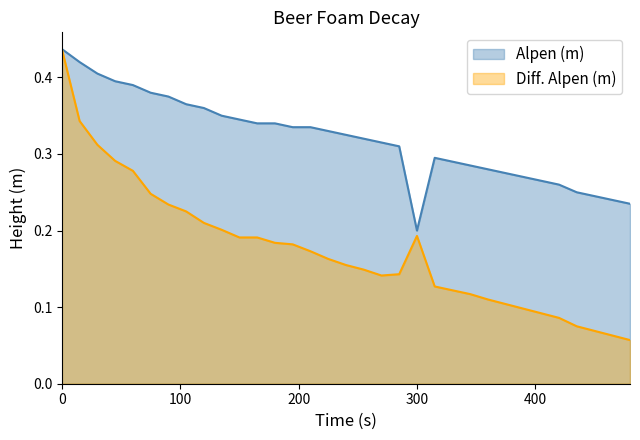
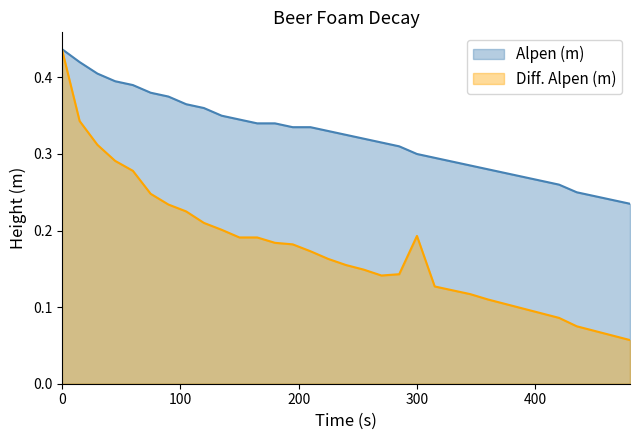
Alpen (m), 300: 0.2 -> 0.3
